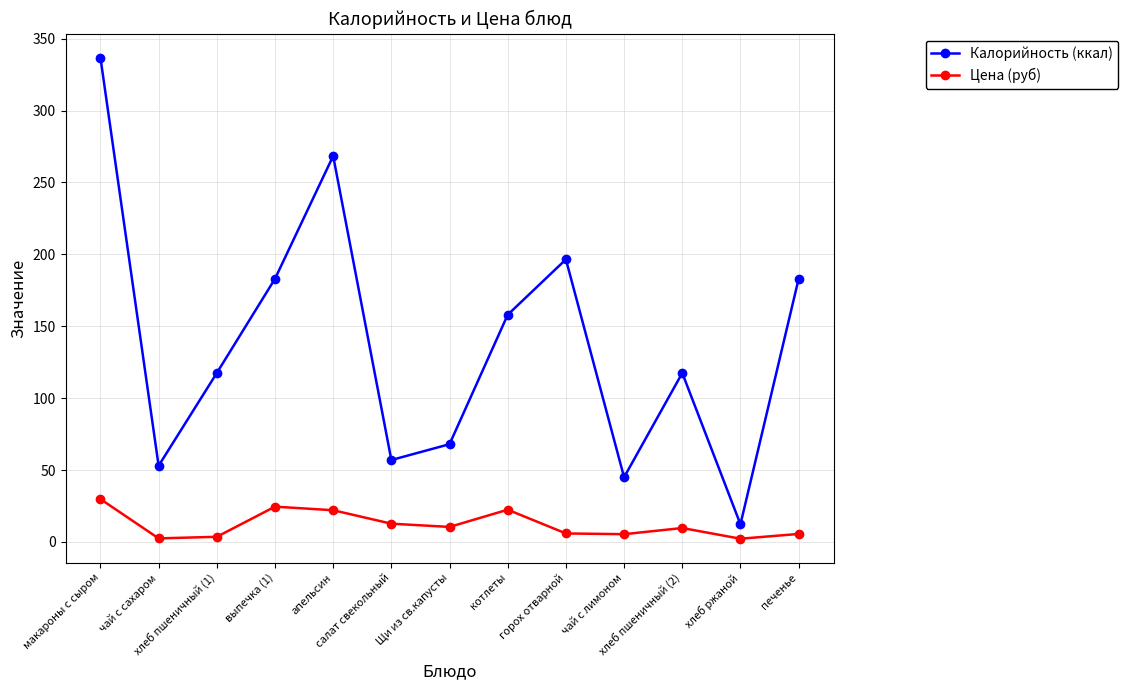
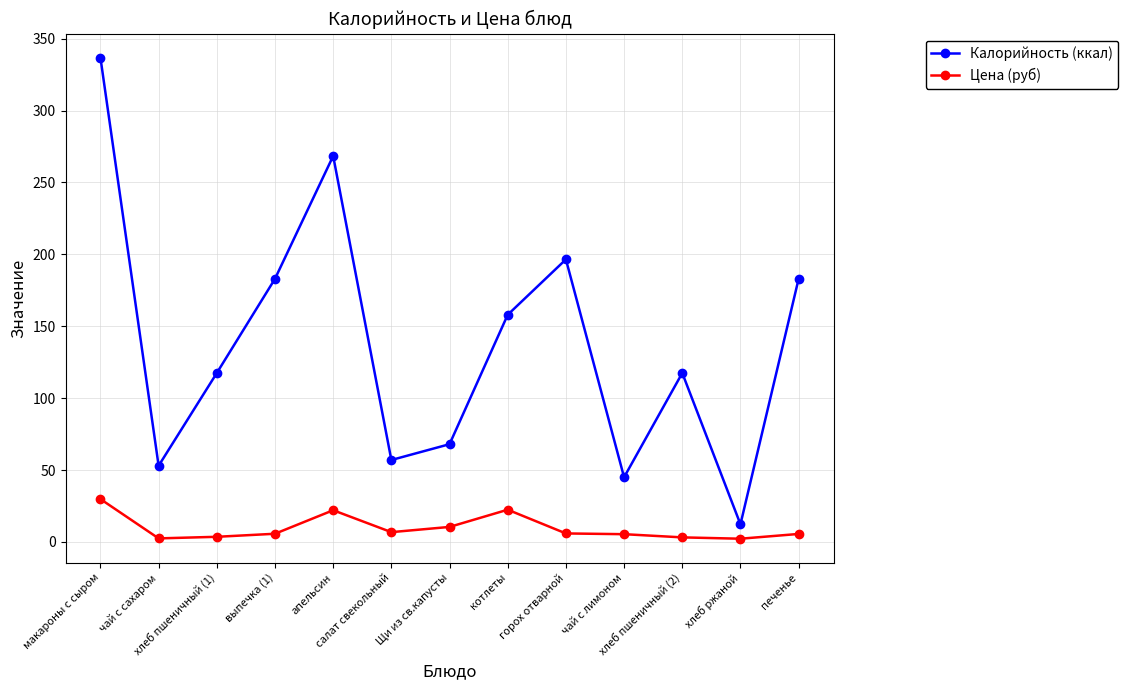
Цена (руб), выпечка (1): 25 -> 6
Цена (руб), салат свекольный: 13 -> 7
Цена (руб), хлеб пшеничный (2): 10 -> 3
